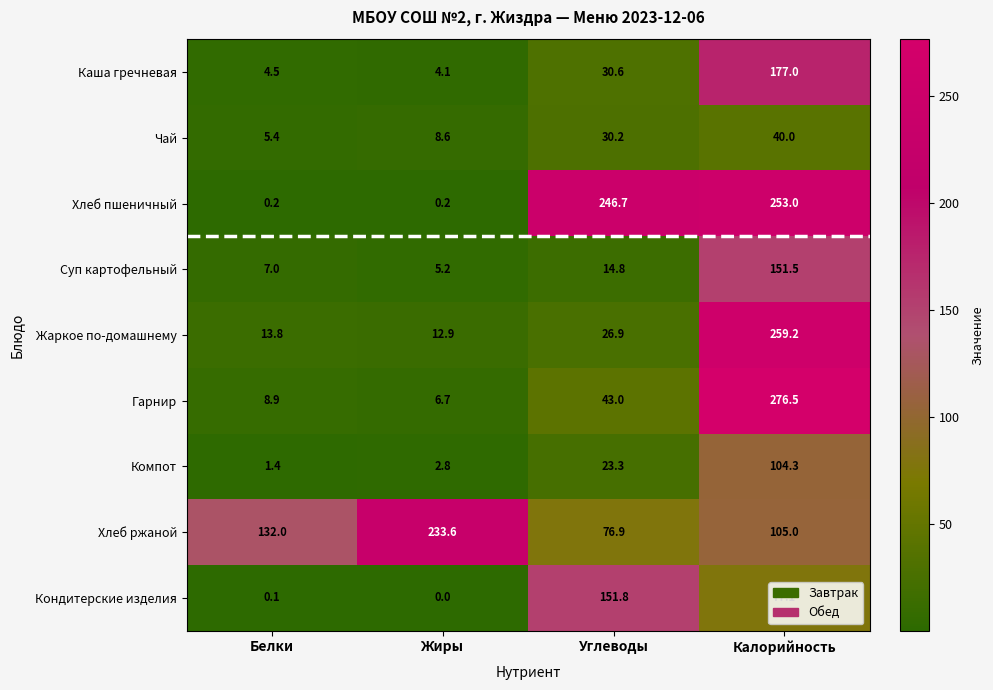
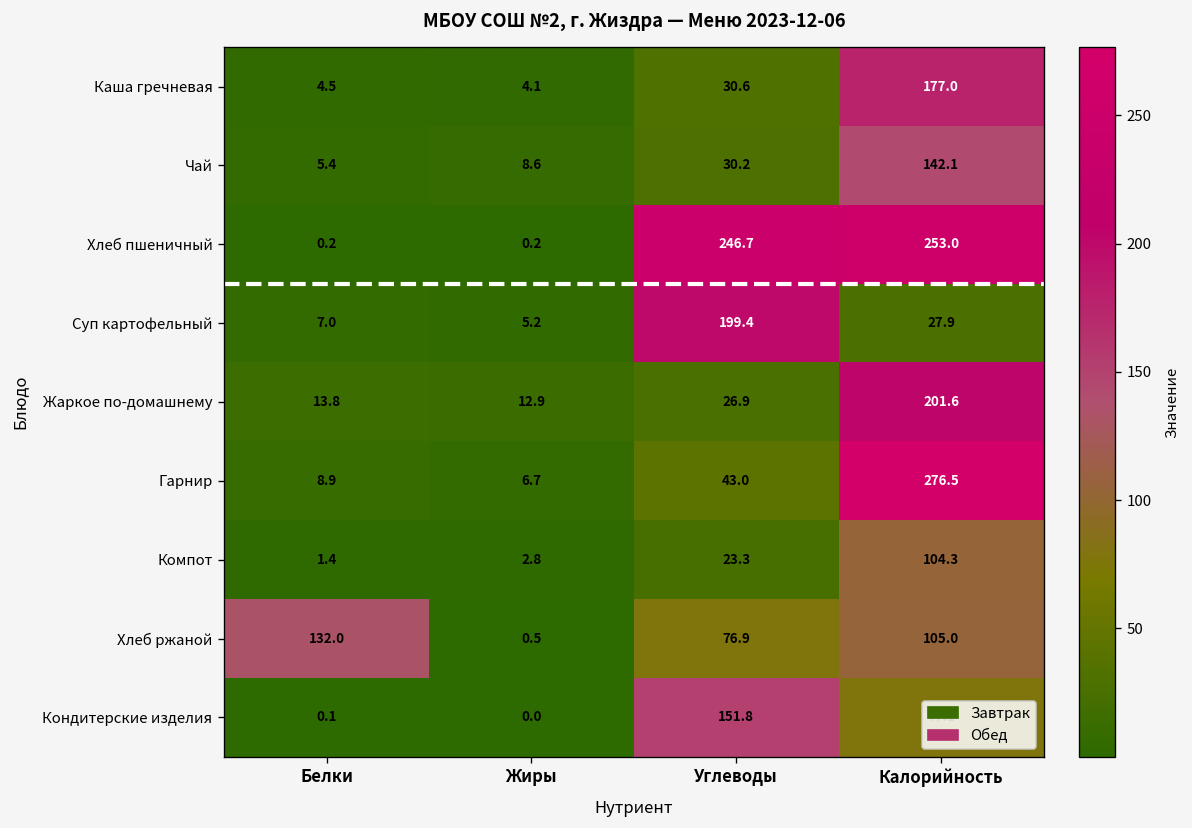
Чай, Калорийность: 40.0 -> 142.1
Суп картофельный, Углеводы: 14.8 -> 199.4
Суп картофельный, Калорийность: 151.5 -> 27.9
Жаркое по-домашнему, Калорийность: 259.2 -> 201.6
Хлеб ржаной, Жиры: 233.6 -> 0.5
